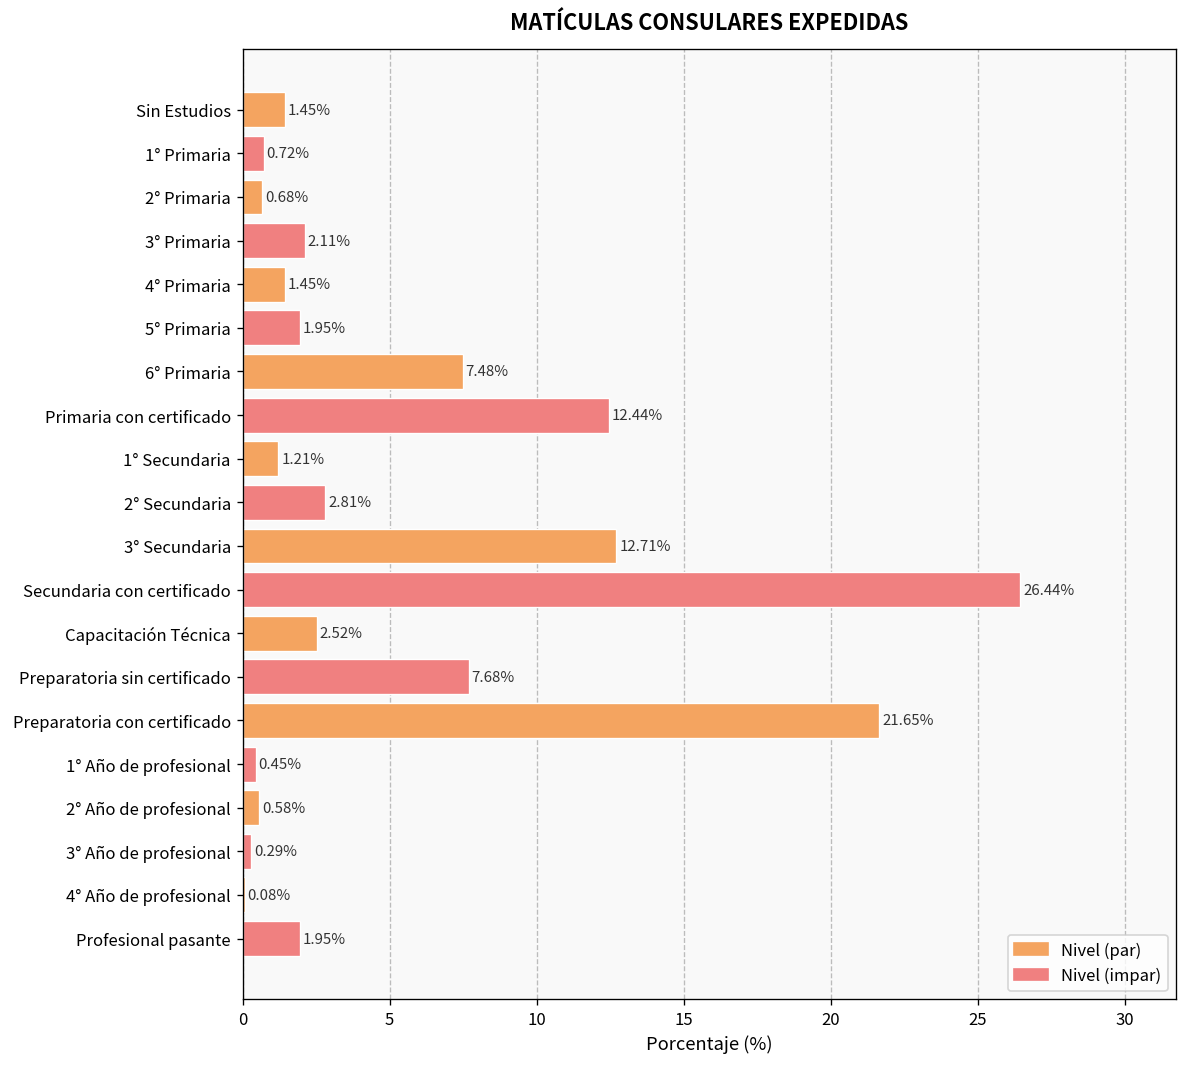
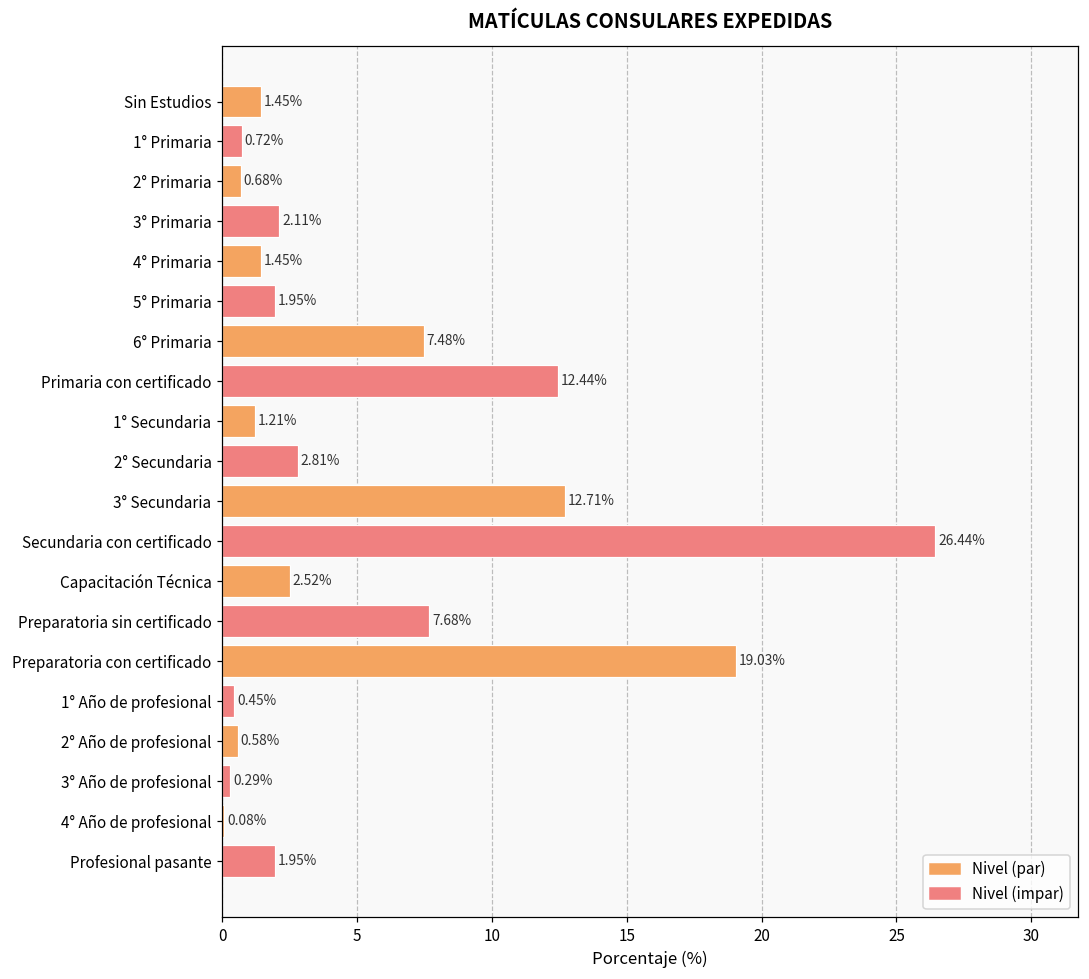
Preparatoria con certificado: 21.65% -> 19.03%
